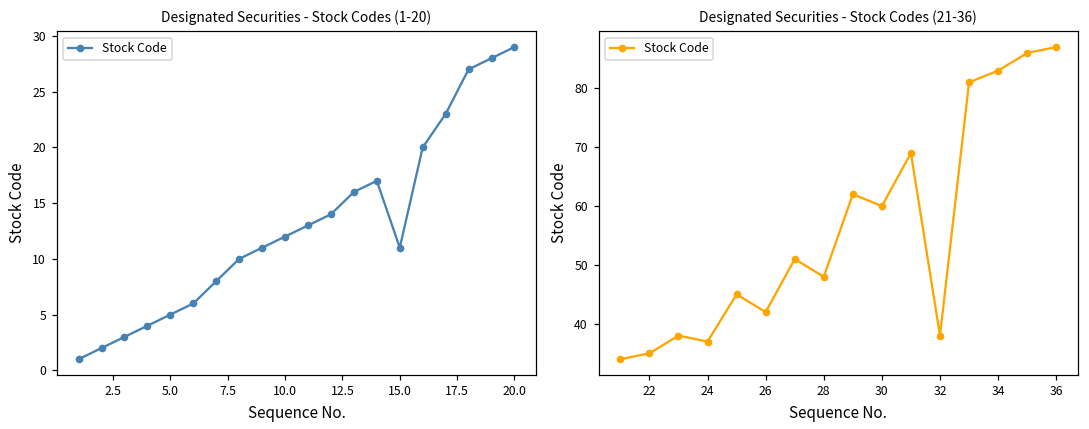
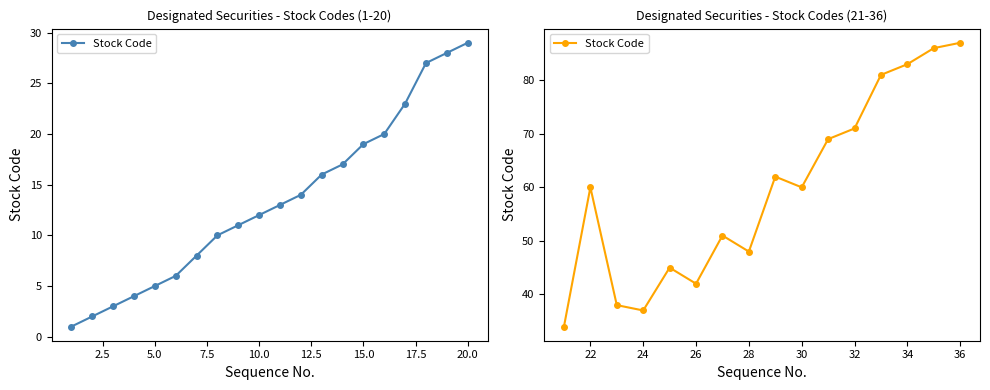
Designated Securities - Stock Codes (1-20), 15.0: 11 -> 19
Designated Securities - Stock Codes (21-36), 22: 35 -> 60
Designated Securities - Stock Codes (21-36), 32: 38 -> 71
